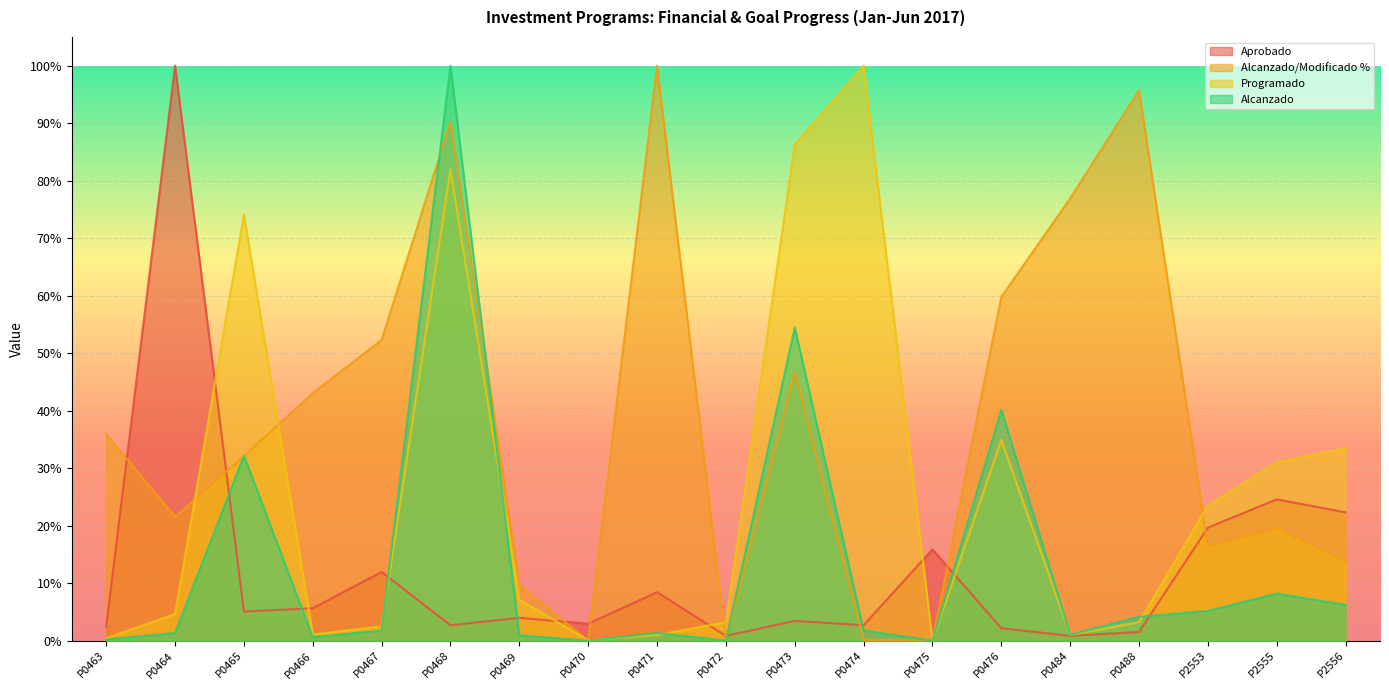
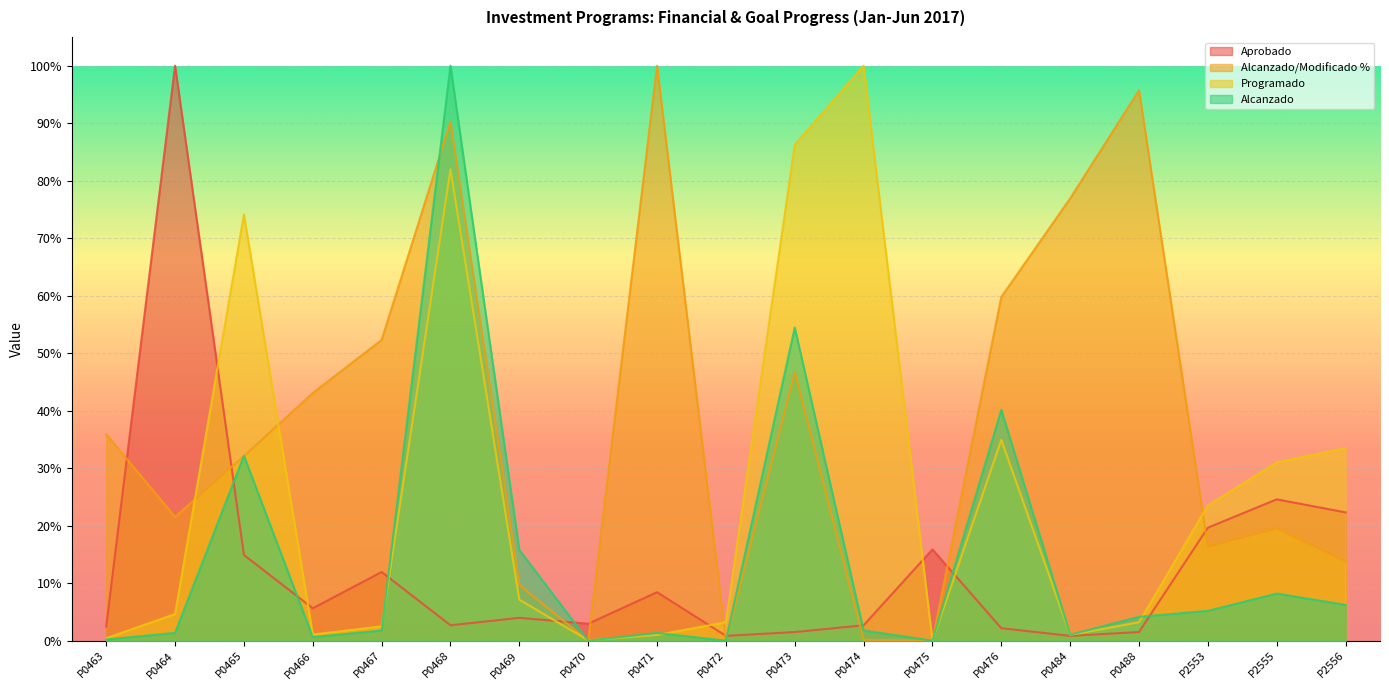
Aprobado, P0465: 5% -> 15%
Alcanzado, P0469: 1% -> 16%
Aprobado, P0473: 3% -> 1%
